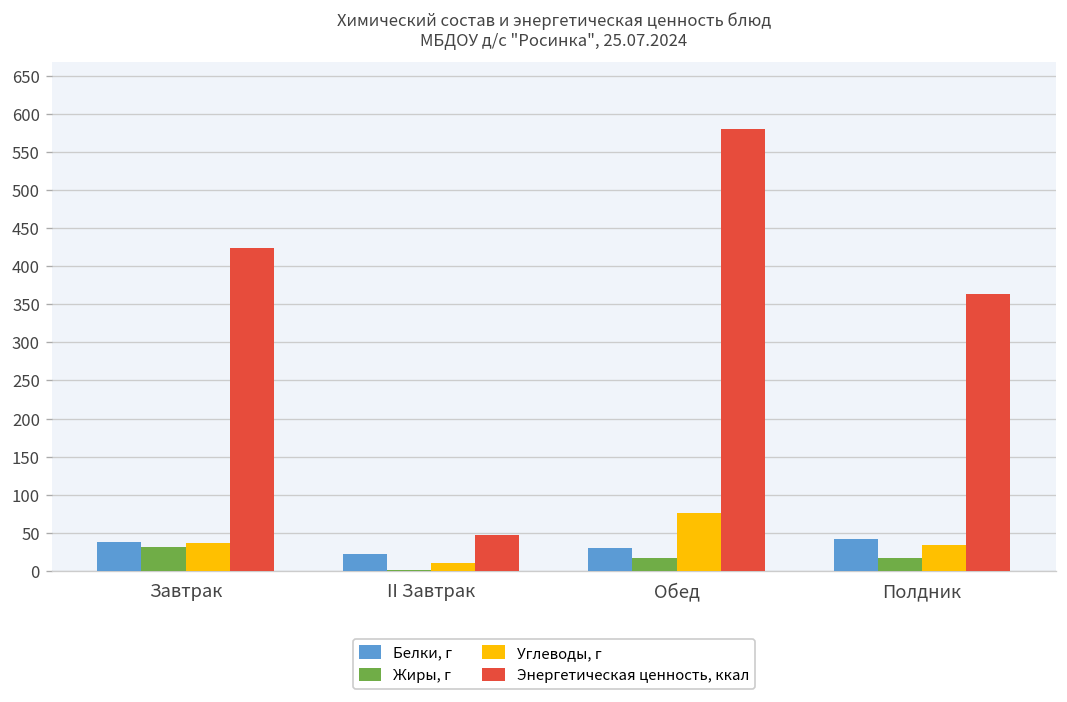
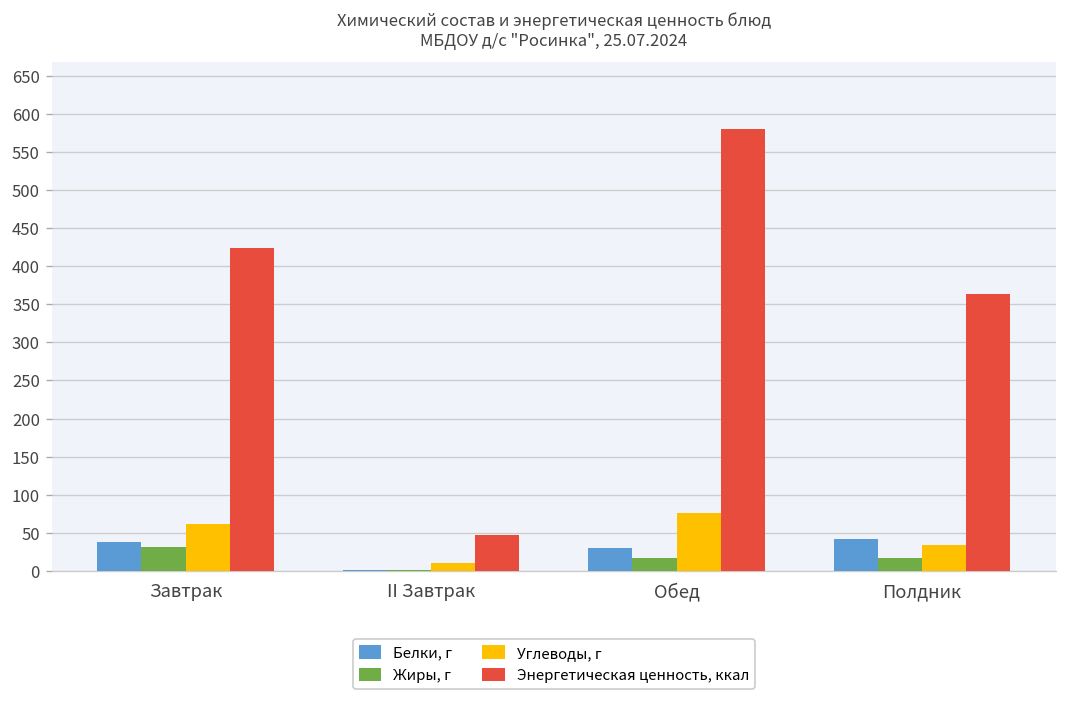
Углеводы, г, Завтрак: 40 -> 60
Белки, г, II Завтрак: 20 -> 0
